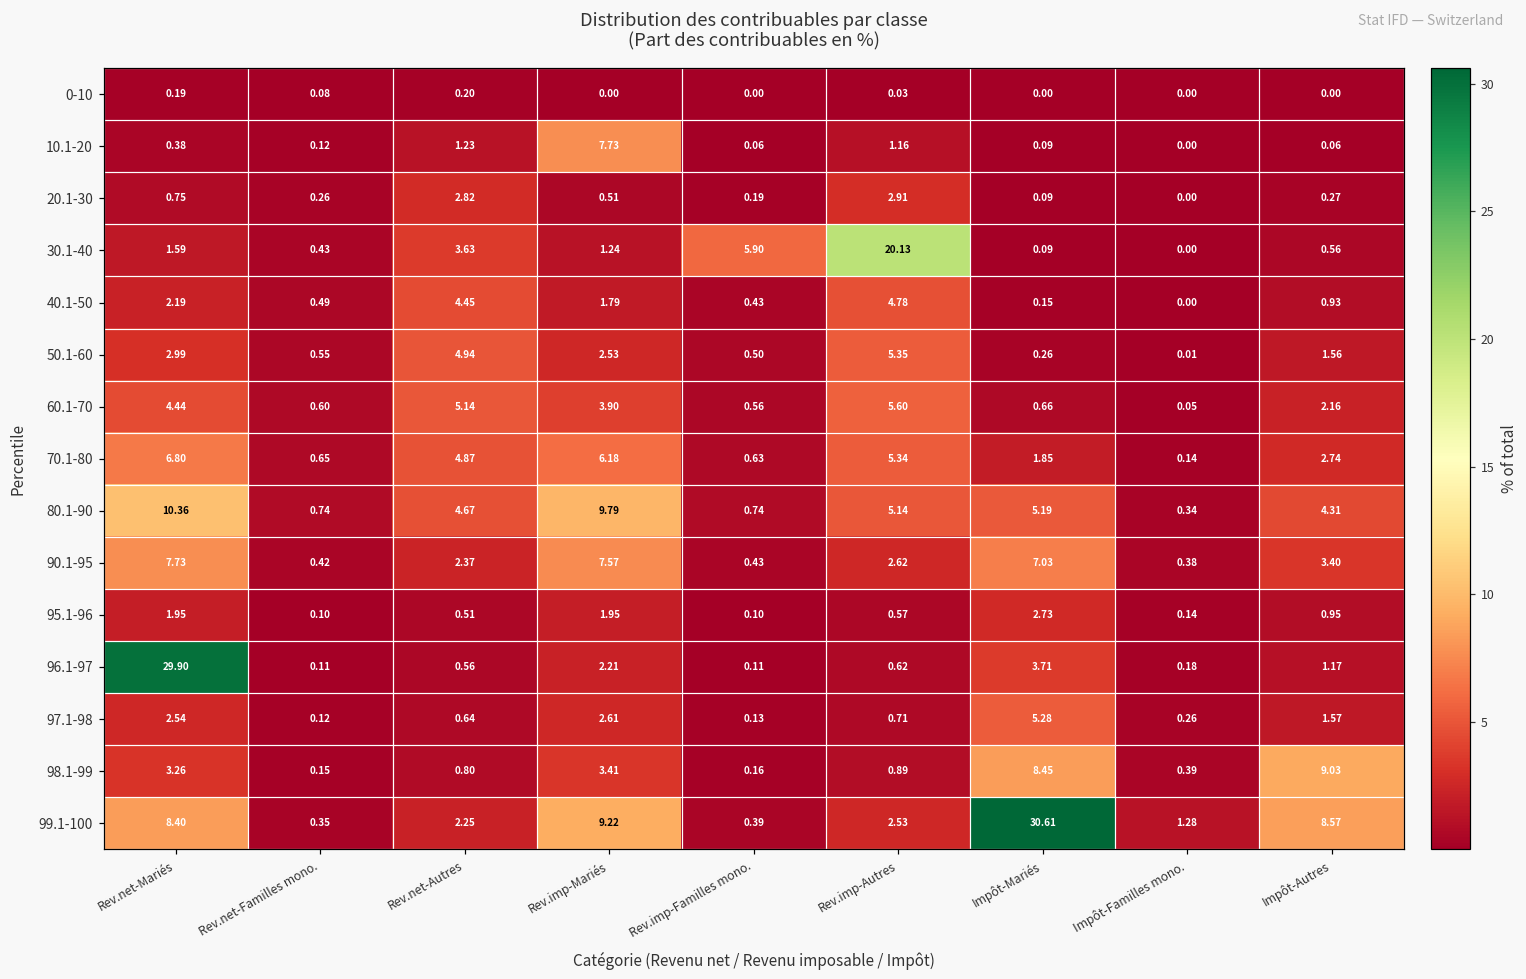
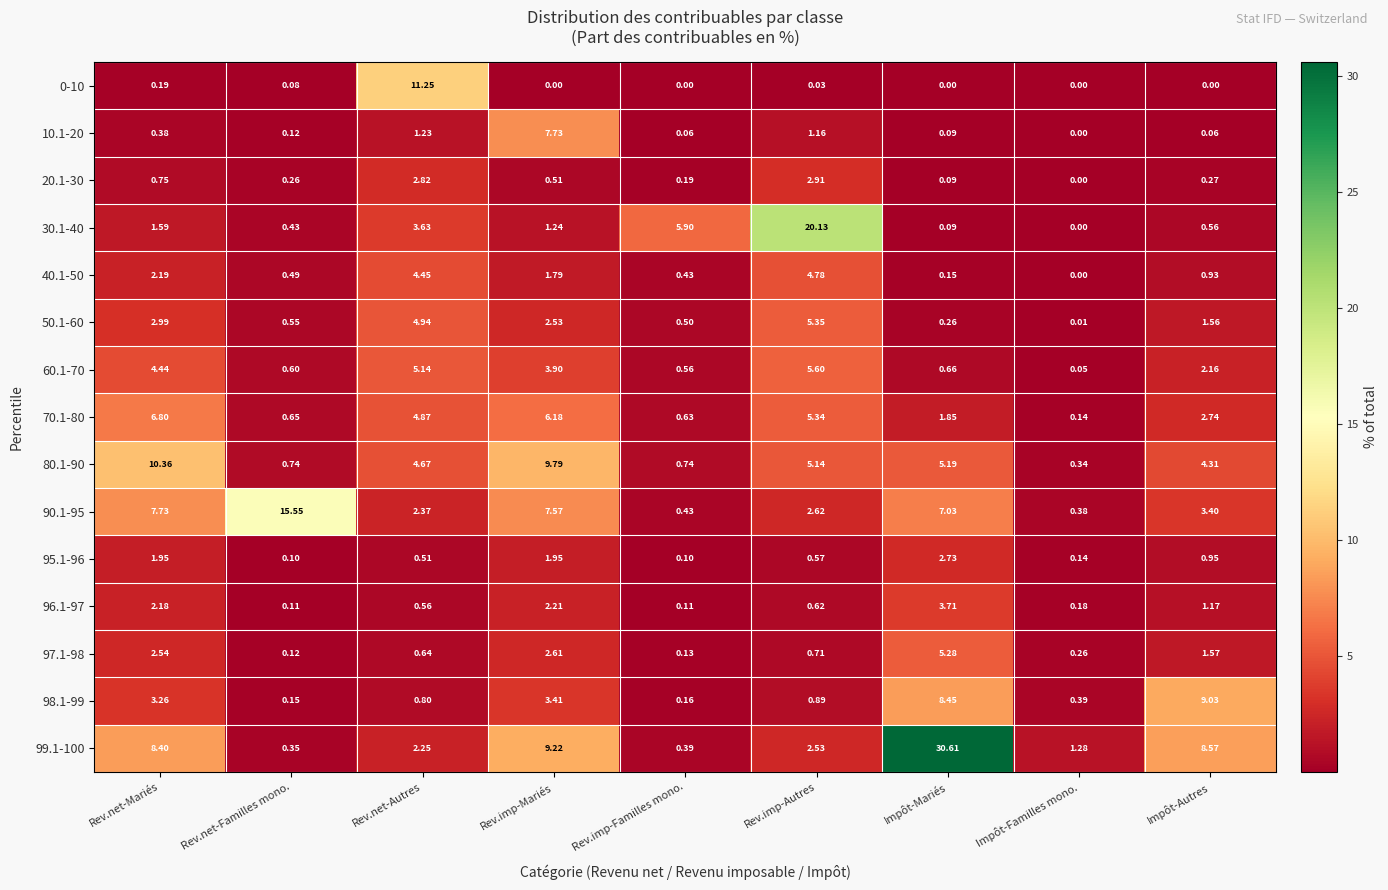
0-10, Rev.net-Autres: 0.20 -> 11.25
90.1-95, Rev.net-Familles mono.: 0.42 -> 15.55
96.1-97, Rev.net-Mariés: 29.90 -> 2.18
